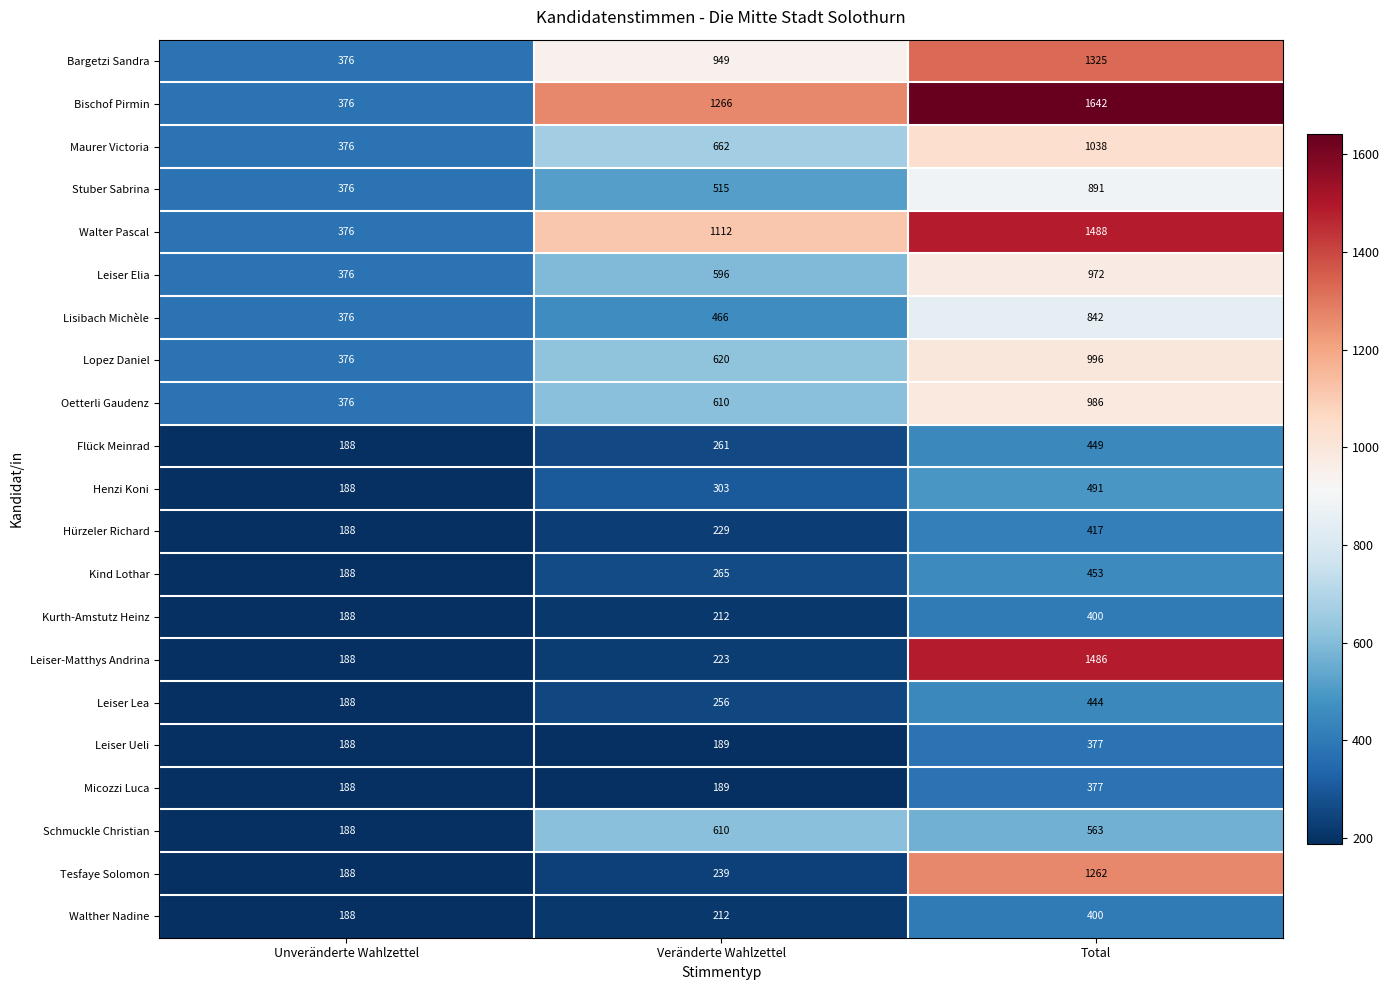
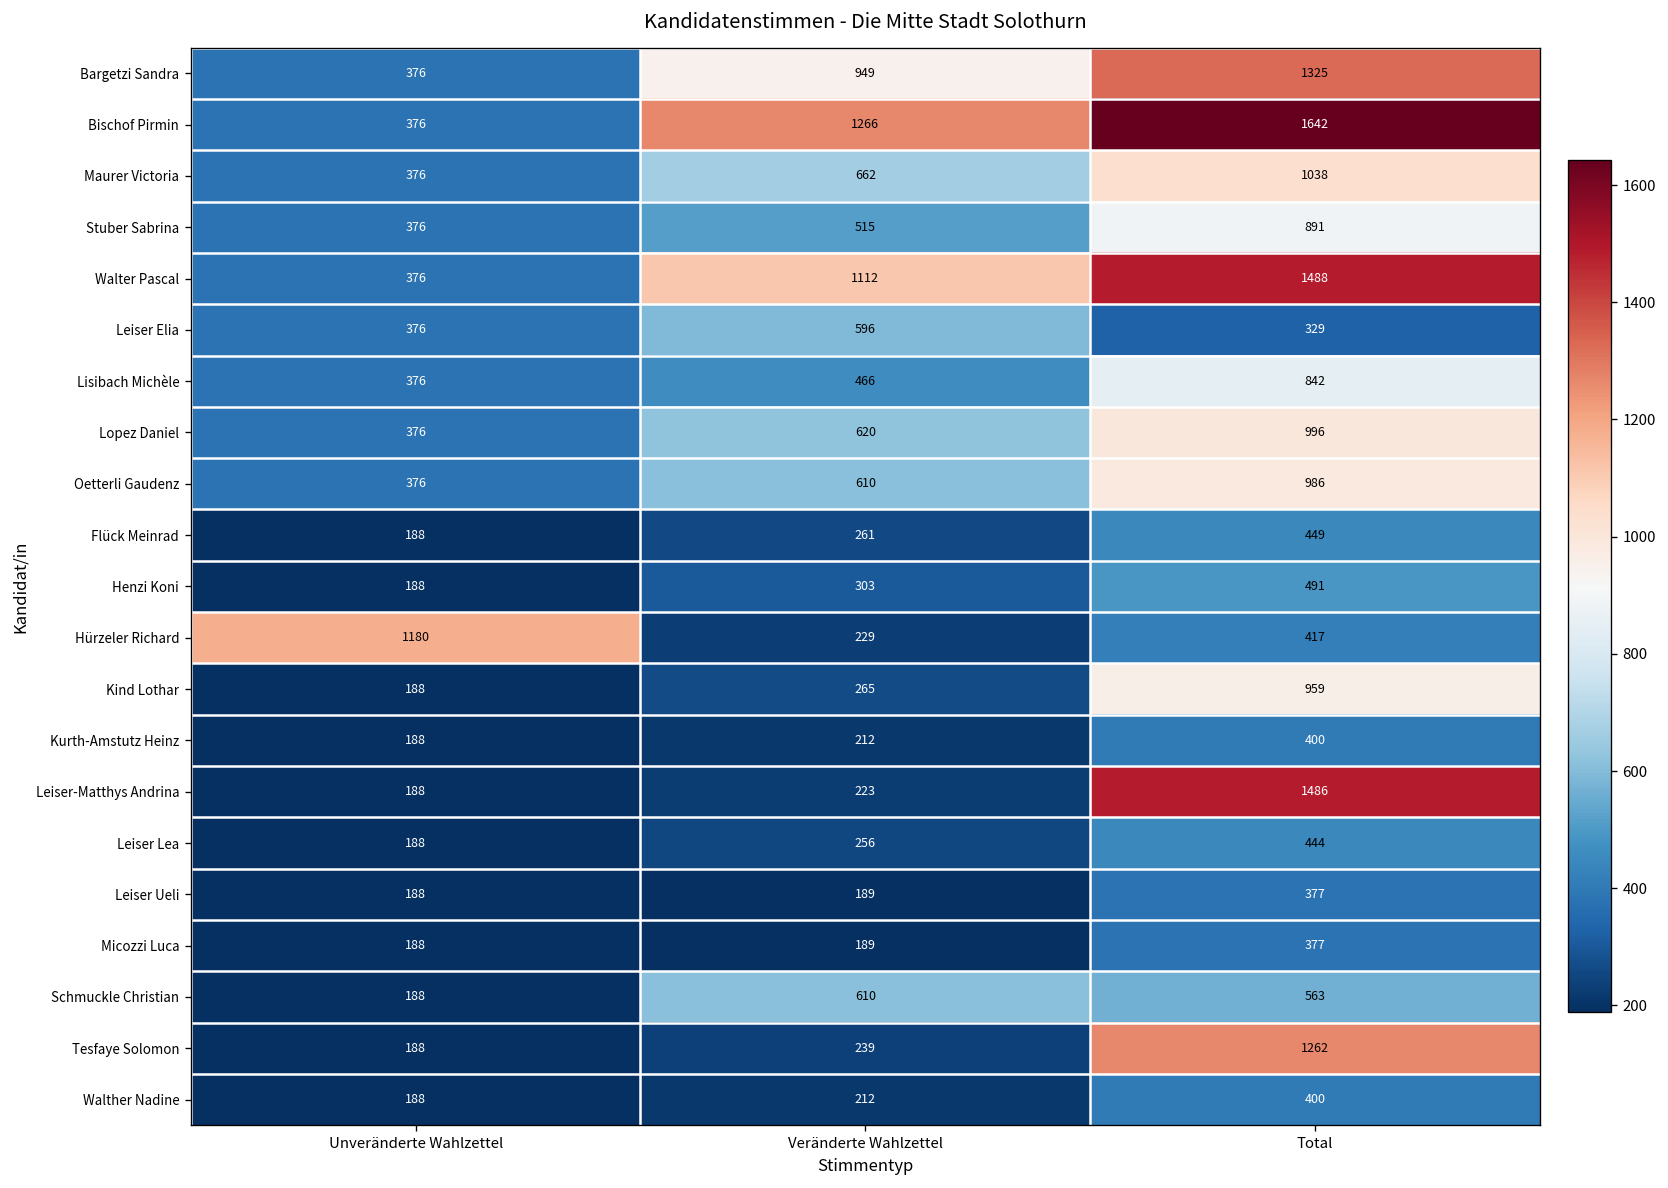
Leiser Elia, Total: 972 -> 329
Hürzeler Richard, Unveränderte Wahlzettel: 188 -> 1180
Kind Lothar, Total: 453 -> 959
